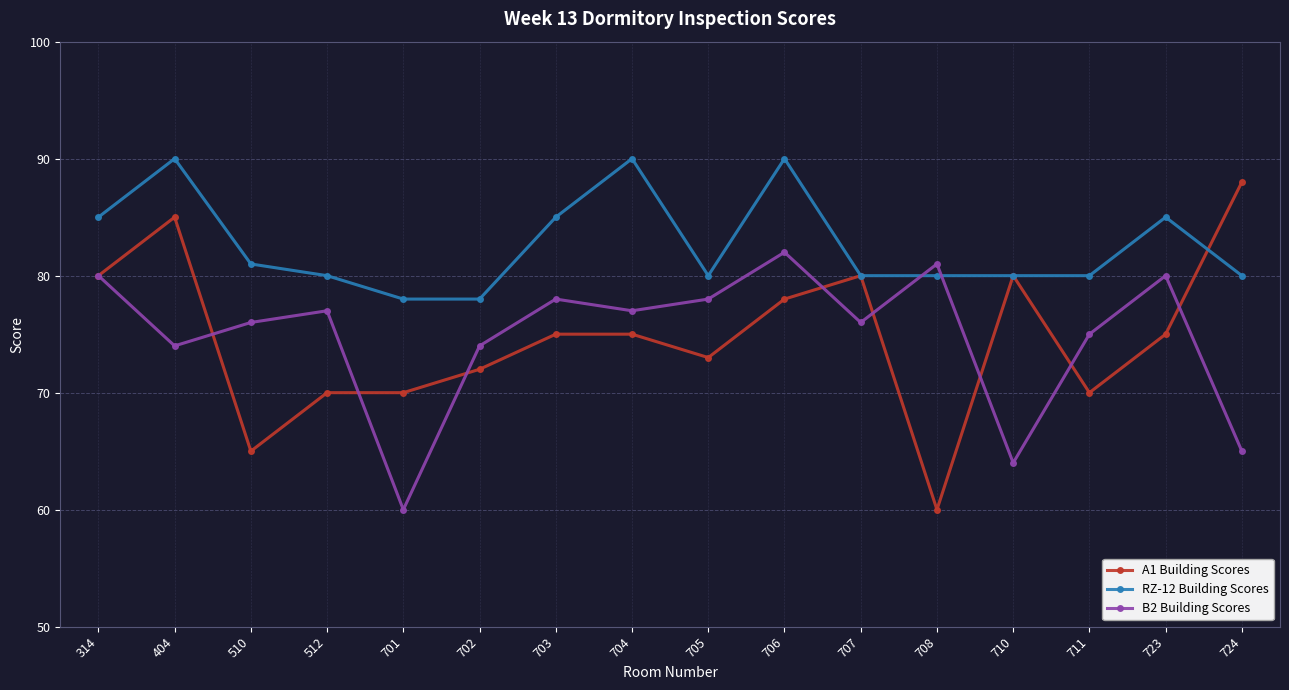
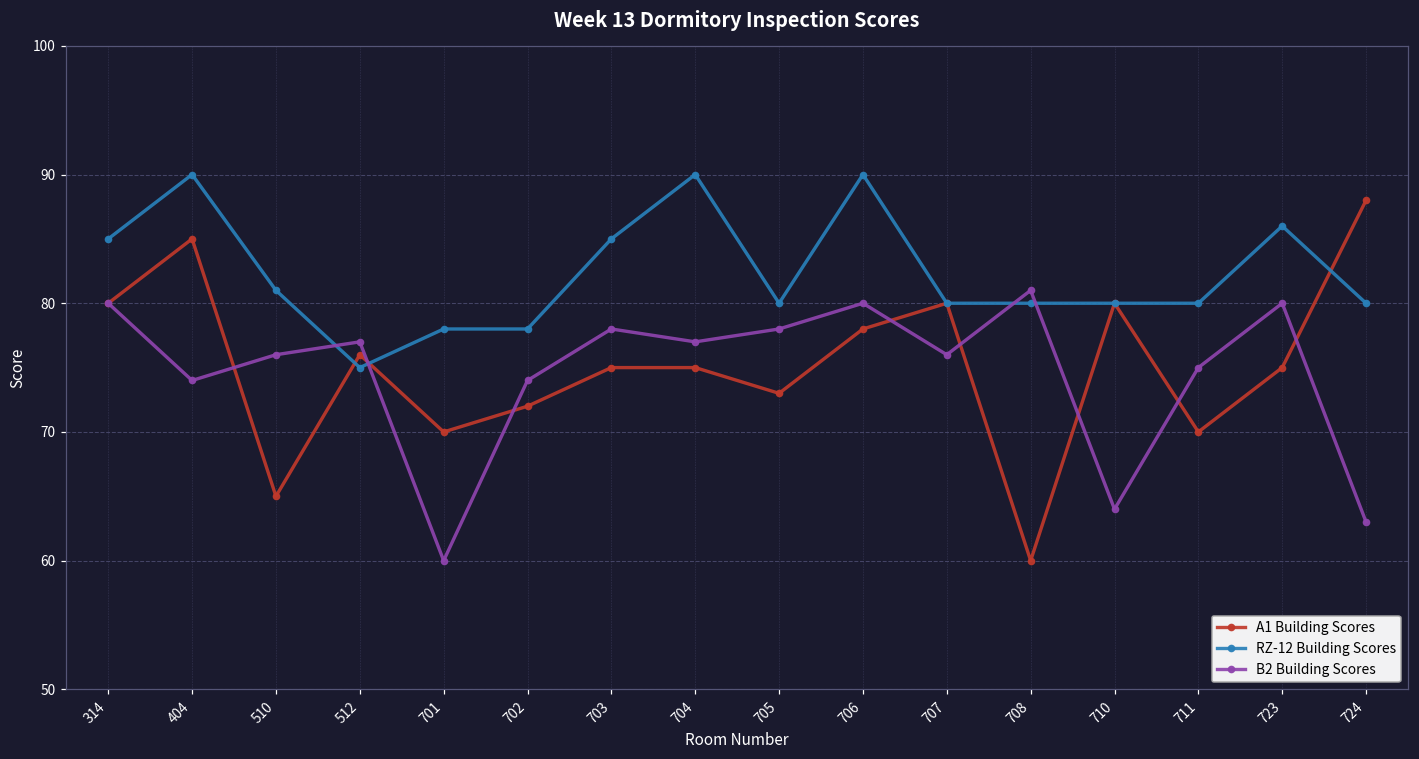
A1 Building Scores, 512: 70 -> 76
RZ-12 Building Scores, 512: 80 -> 75
B2 Building Scores, 706: 82 -> 80
RZ-12 Building Scores, 723: 85 -> 86
B2 Building Scores, 724: 65 -> 63
